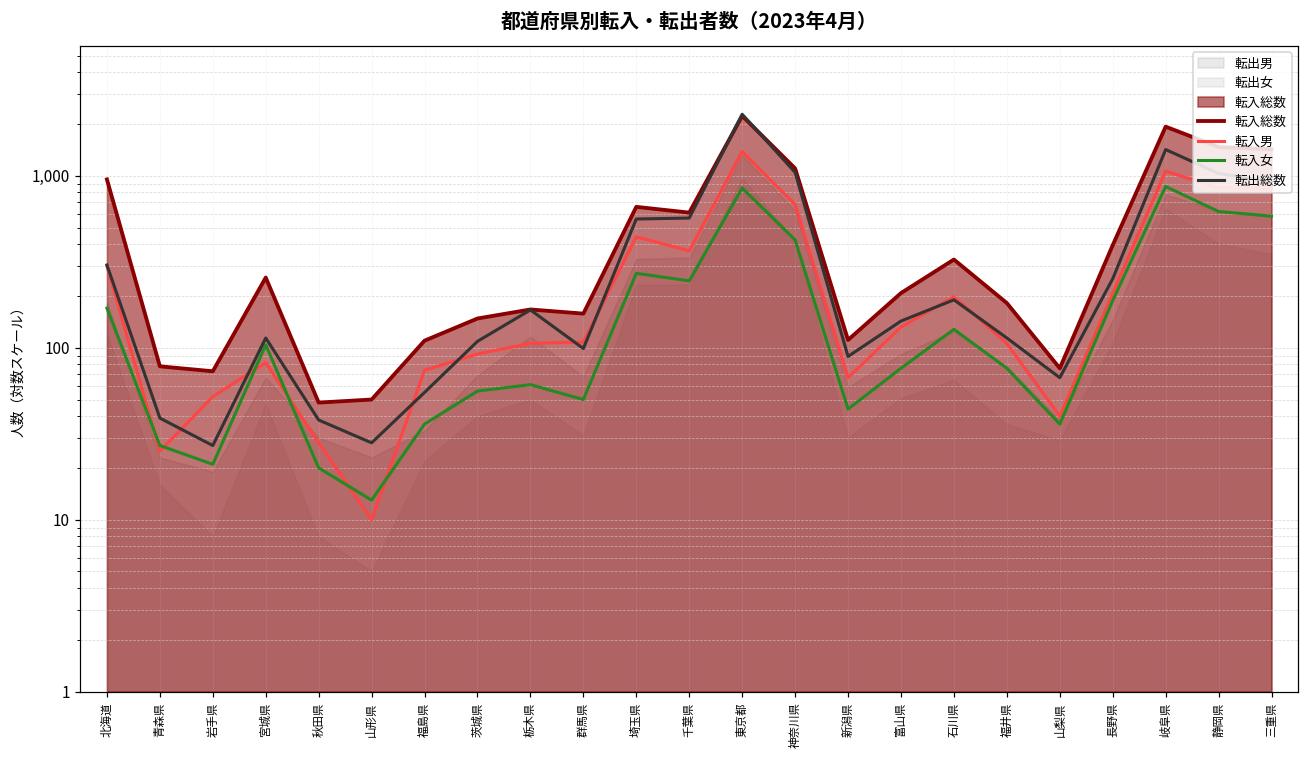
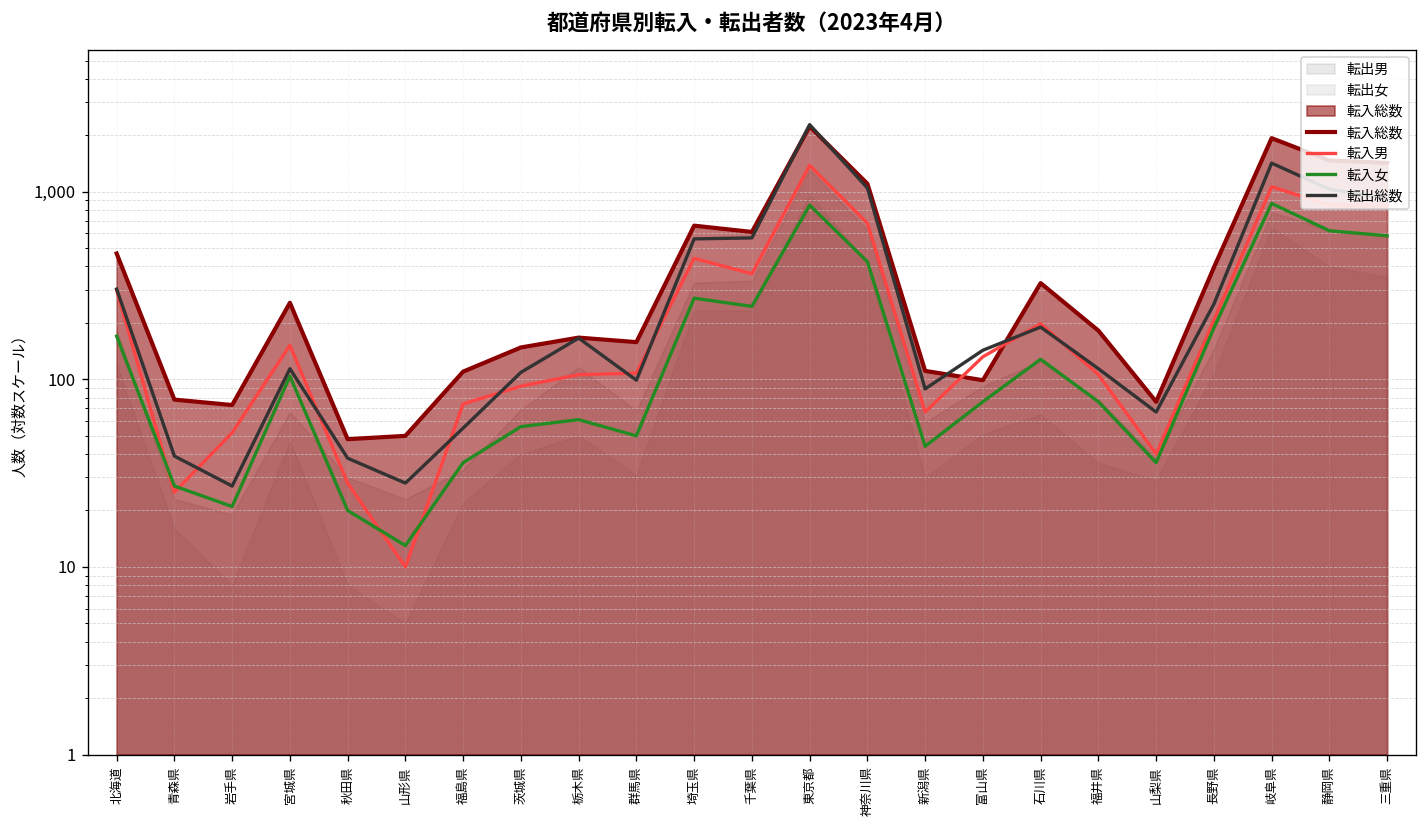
転入総数, 北海道: 1,000 -> 470
転入男, 宮城県: 80 -> 150
転入総数, 富山県: 210 -> 100
